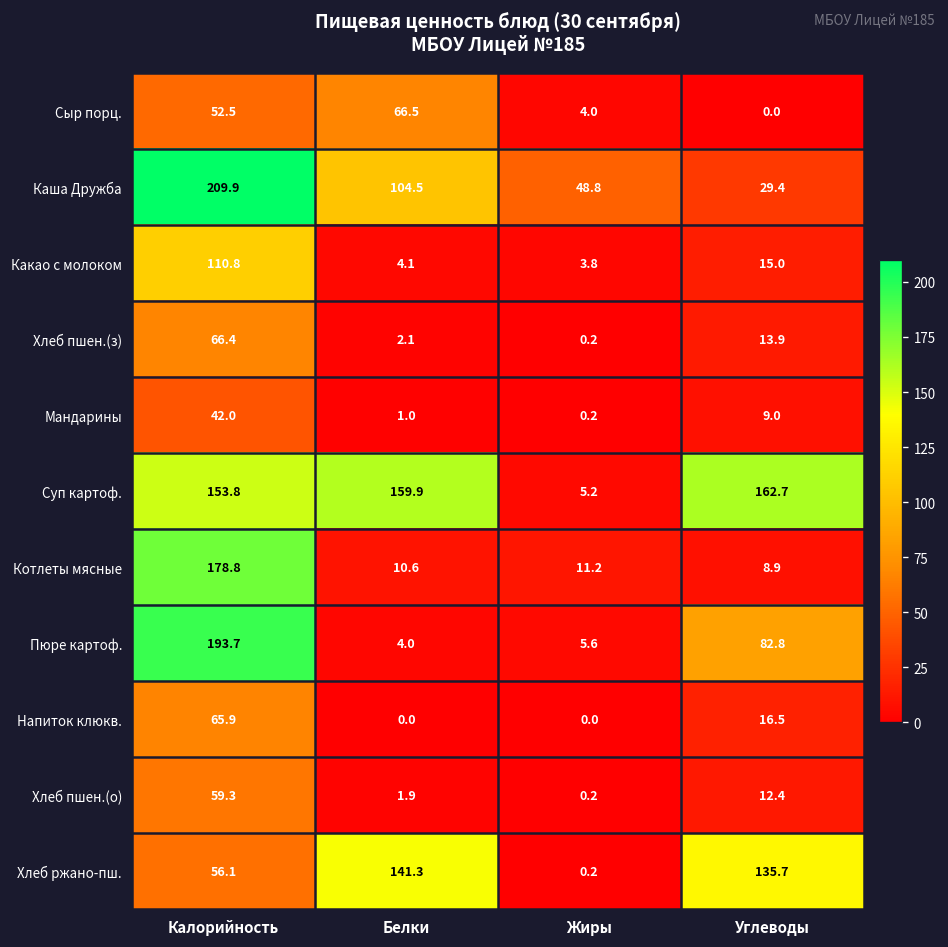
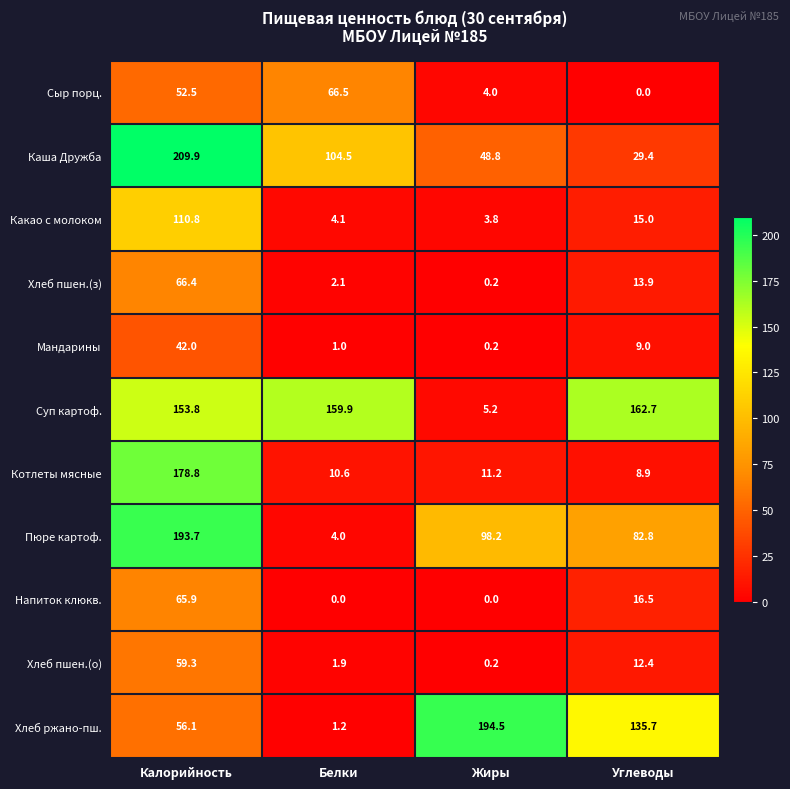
Пюре картоф., Жиры: 5.6 -> 98.2
Хлеб ржано-пш., Белки: 141.3 -> 1.2
Хлеб ржано-пш., Жиры: 0.2 -> 194.5
